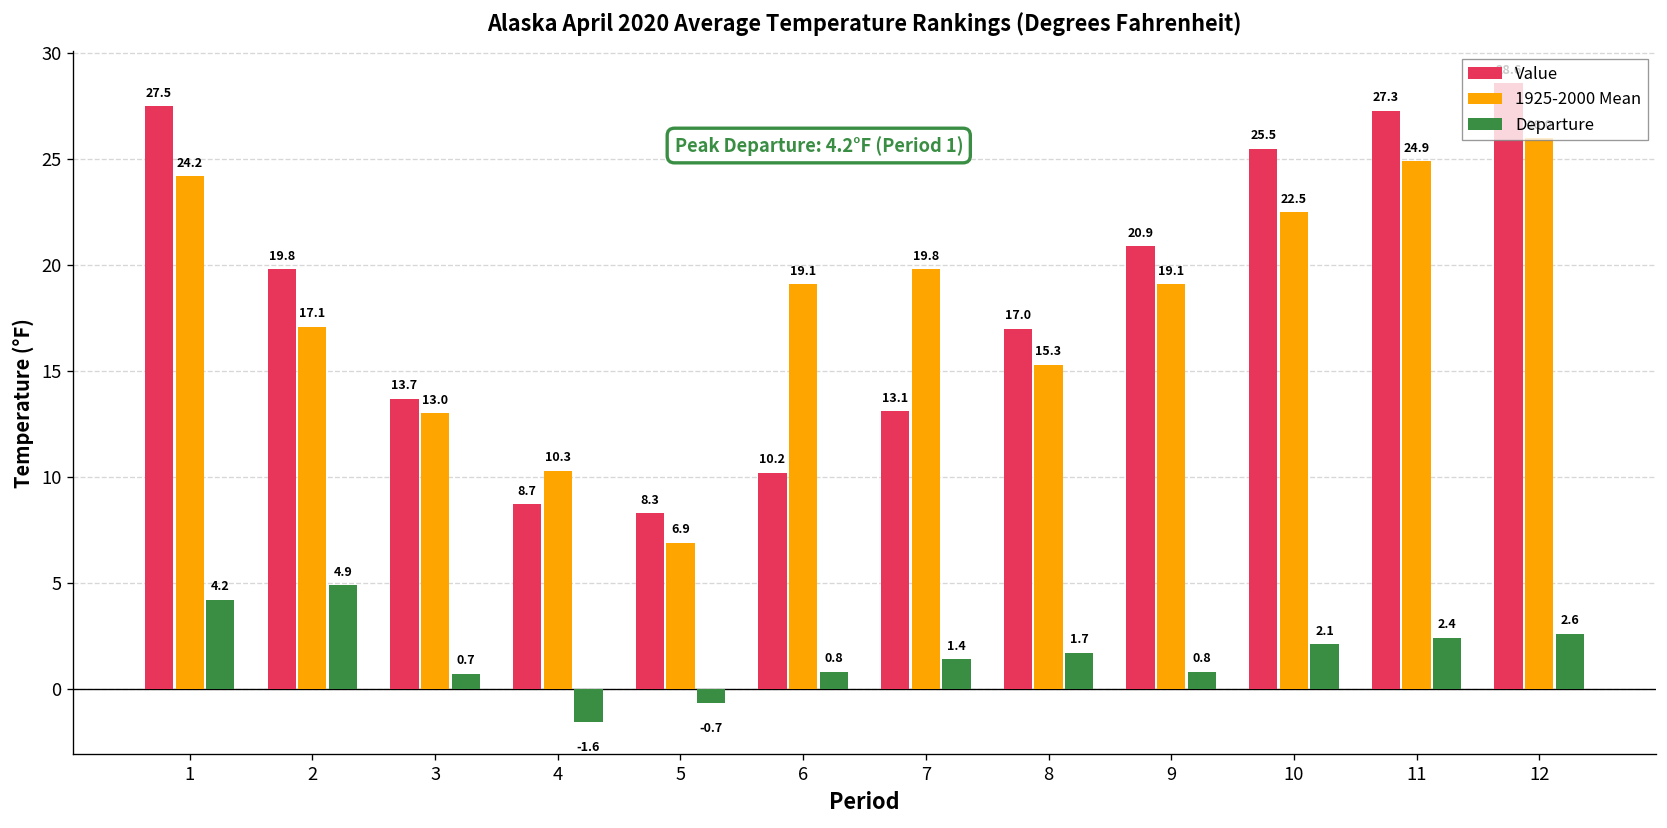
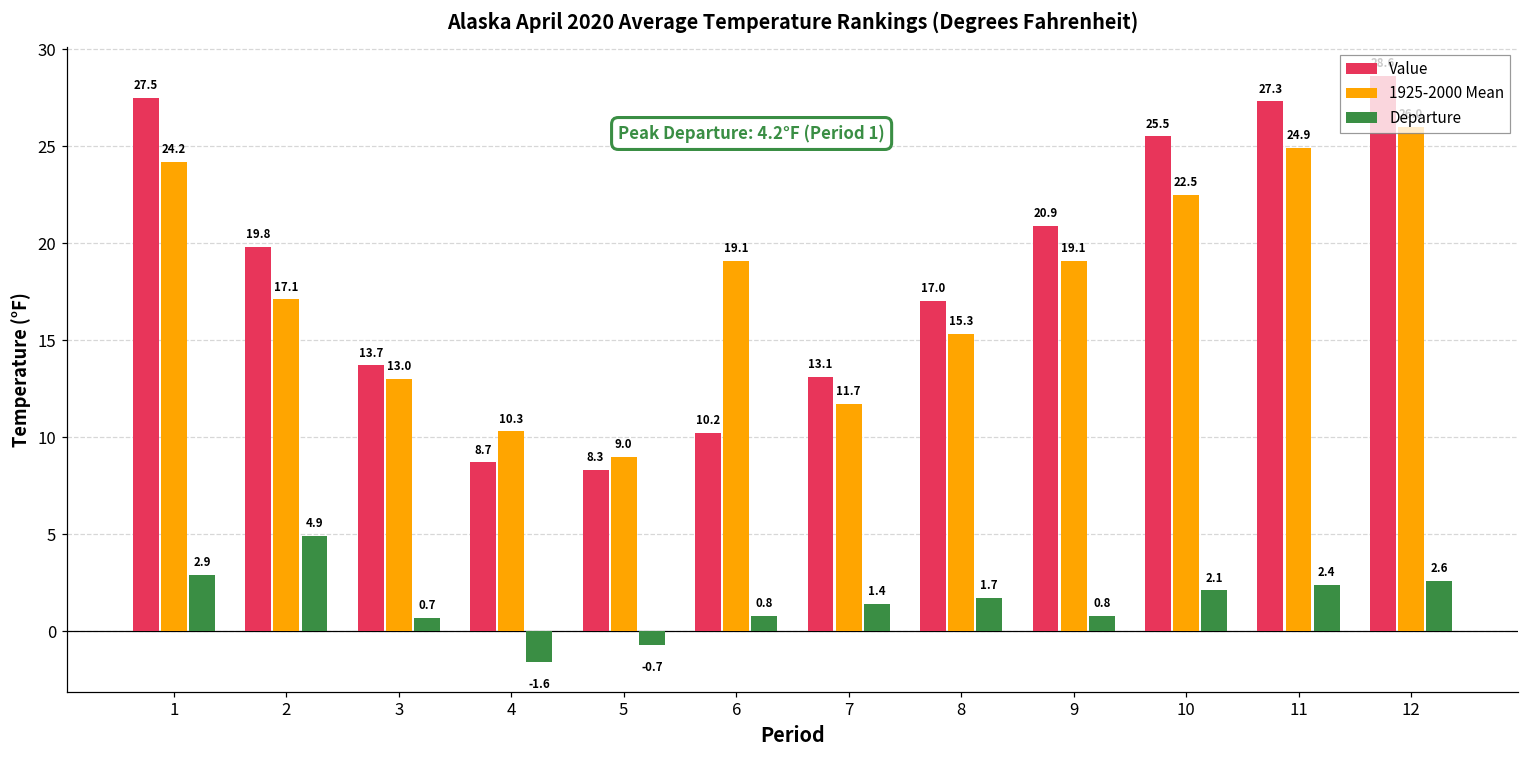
Departure, 1: 4.2 -> 2.9
1925-2000 Mean, 5: 6.9 -> 9.0
1925-2000 Mean, 7: 19.8 -> 11.7
